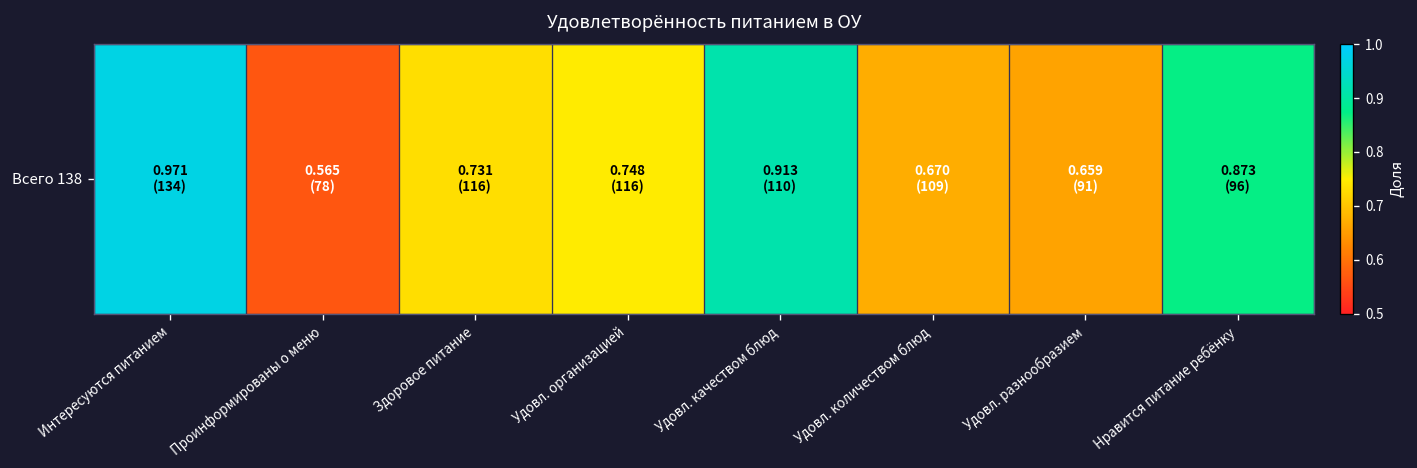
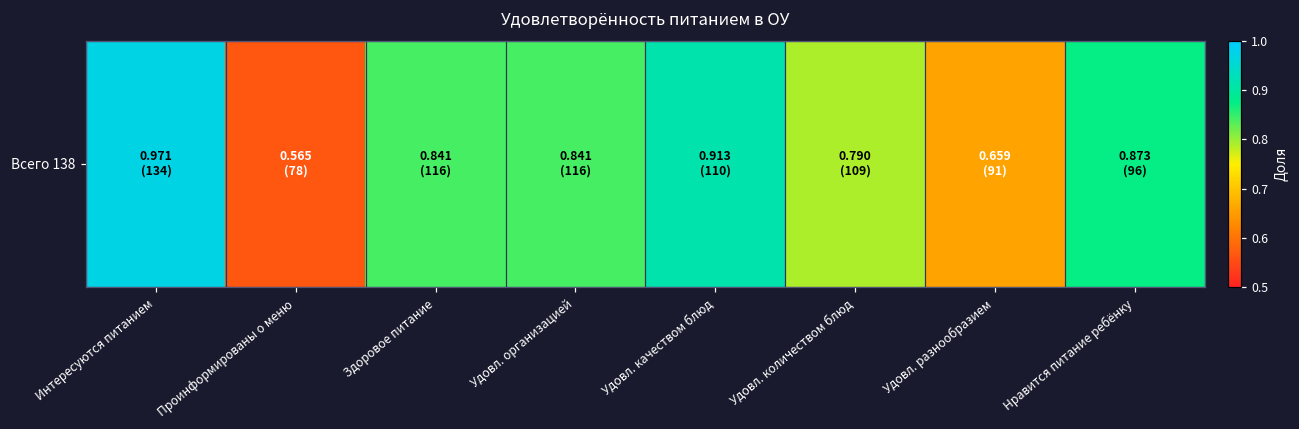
Всего 138, Здоровое питание: 0.731 -> 0.841
Всего 138, Удовл. организацией: 0.748 -> 0.841
Всего 138, Удовл. количеством блюд: 0.670 -> 0.790
